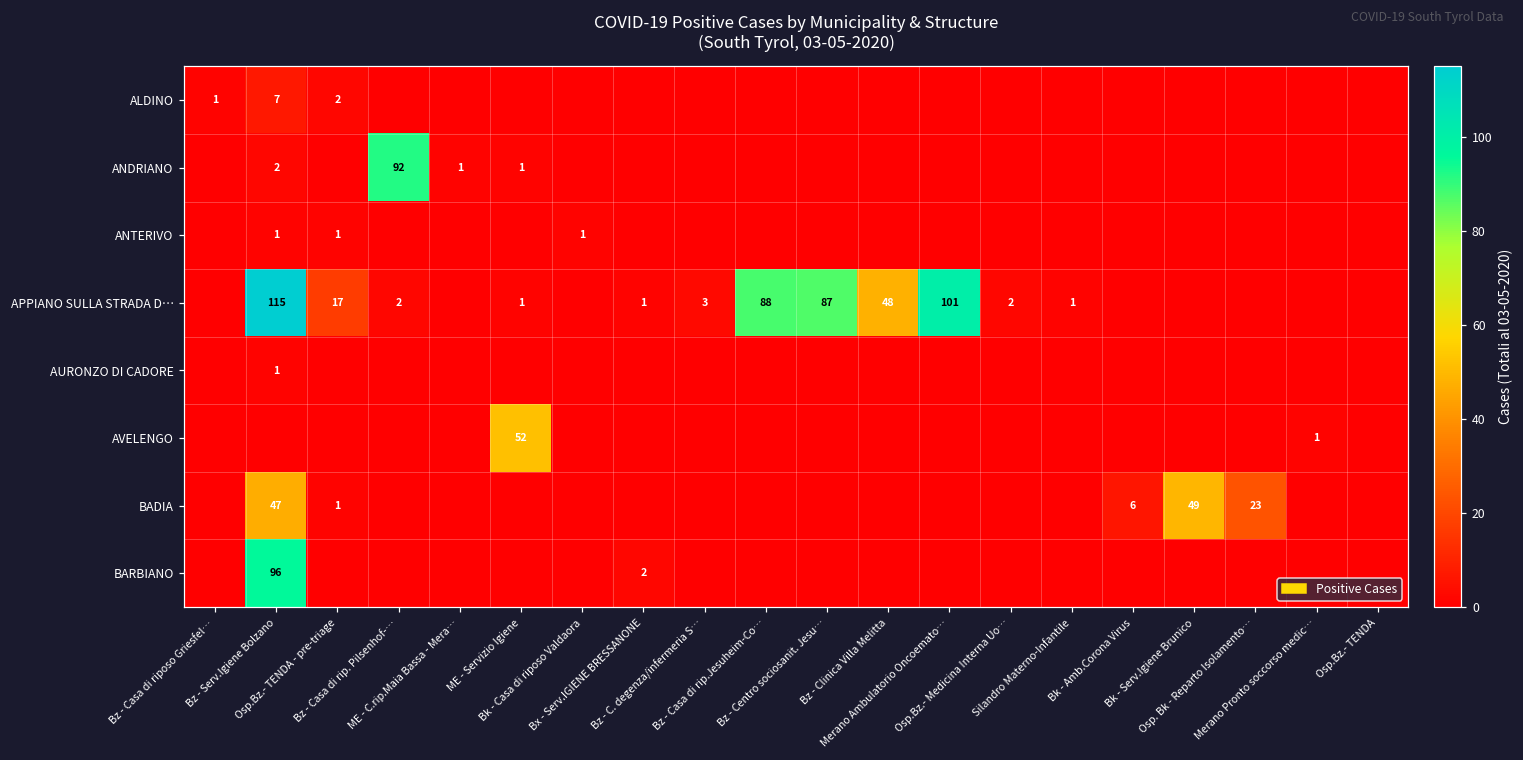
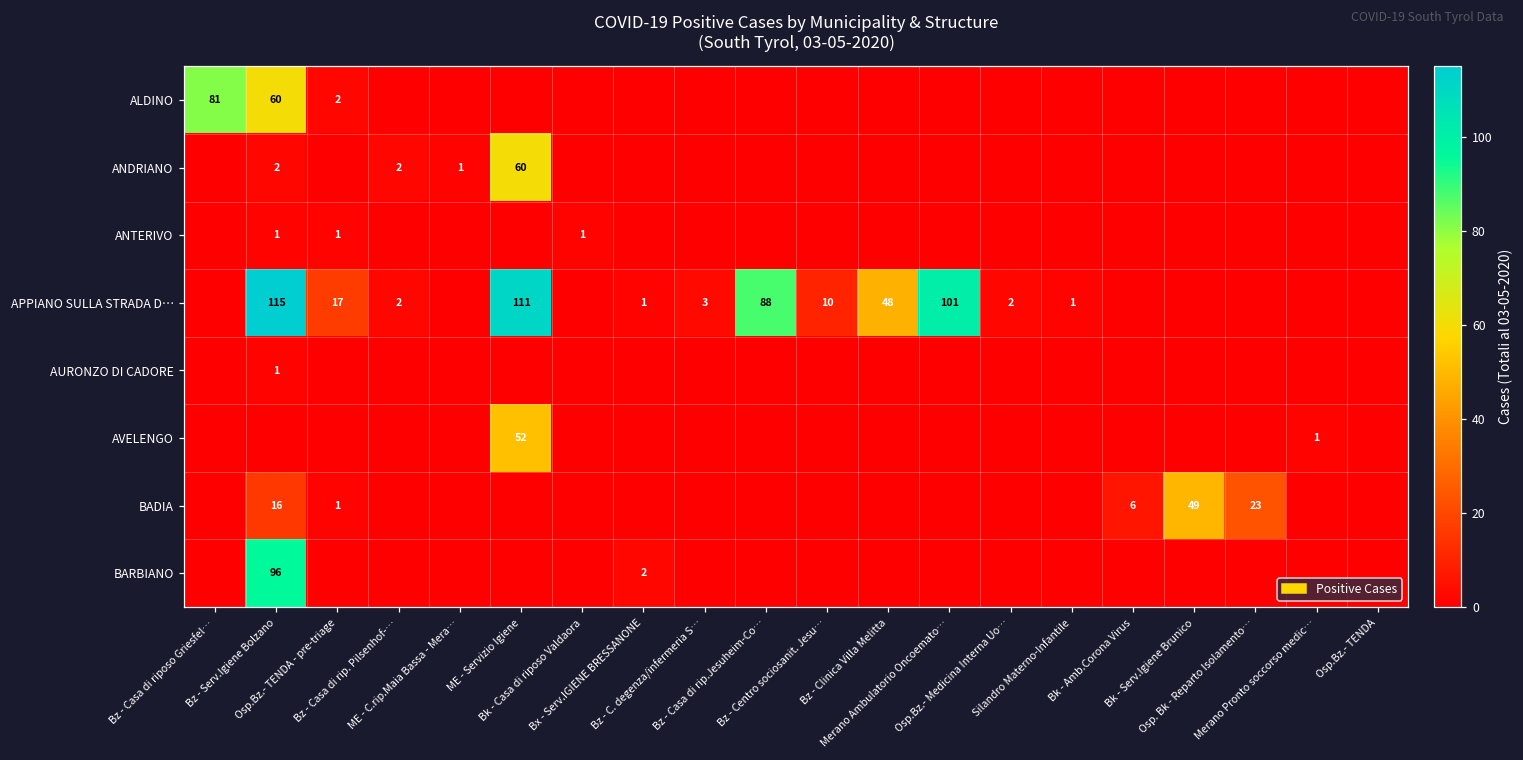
ALDINO, Bz - Casa di riposo Griesfel…: 1 -> 81
ALDINO, Bz - Serv.Igiene Bolzano: 7 -> 60
ANDRIANO, Bz - Casa di rip. Pilsenhof-…: 92 -> 2
ANDRIANO, ME - Servizio Igiene: 1 -> 60
APPIANO SULLA STRADA D…, ME - Servizio Igiene: 1 -> 111
APPIANO SULLA STRADA D…, Bz - Centro sociosanit. Jesu…: 87 -> 10
BADIA, Bz - Serv.Igiene Bolzano: 47 -> 16
